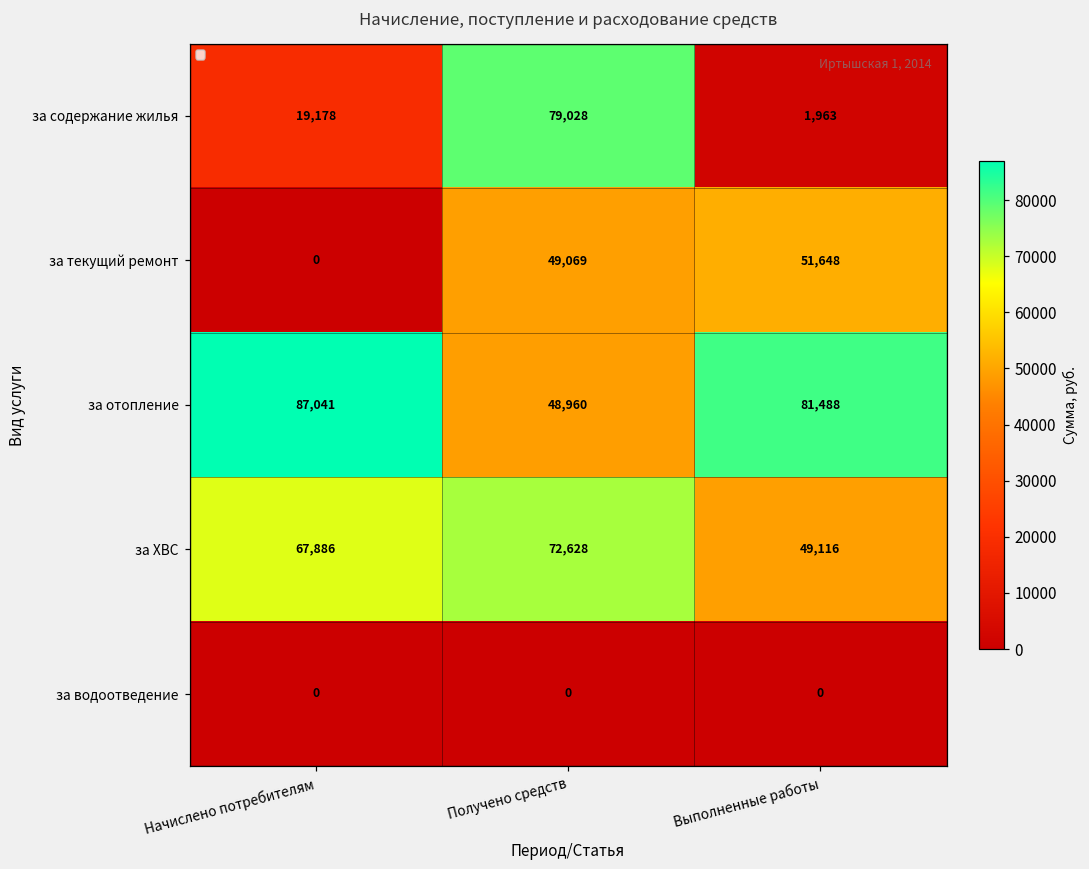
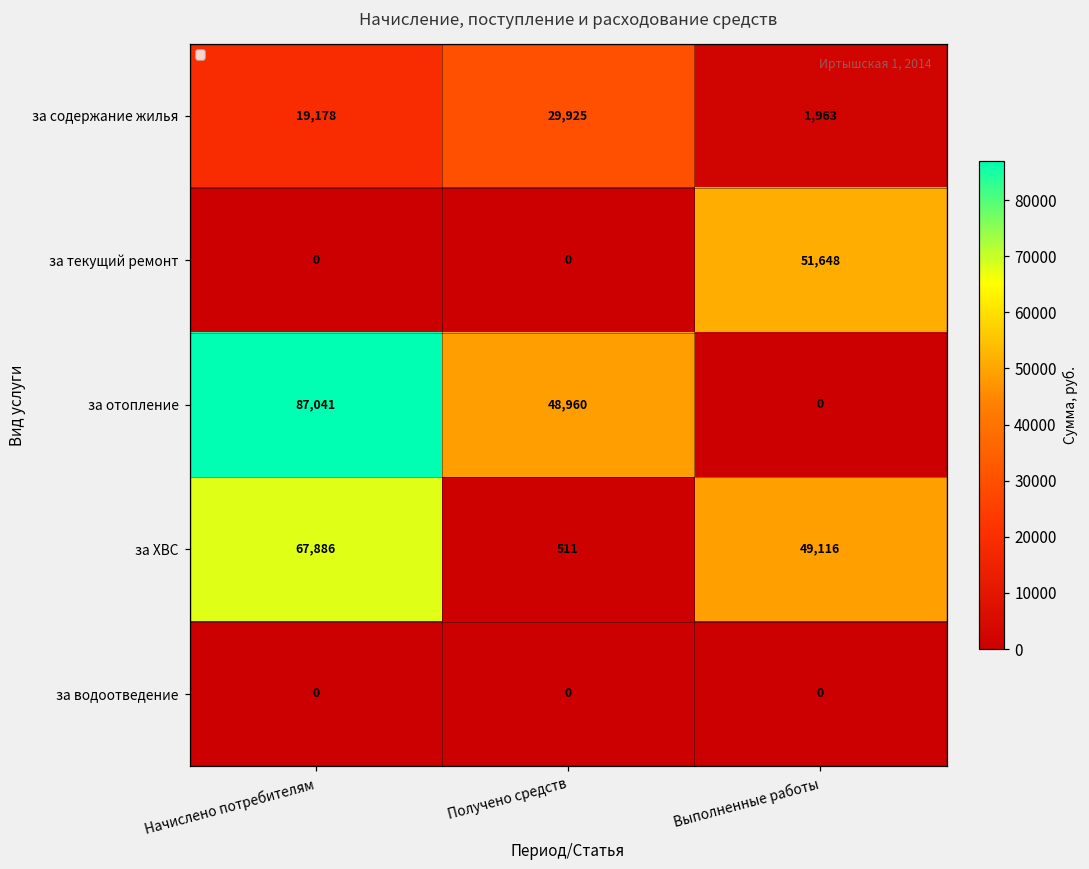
за содержание жилья, Получено средств: 79,028 -> 29,925
за текущий ремонт, Получено средств: 49,069 -> 0
за отопление, Выполненные работы: 81,488 -> 0
за ХВС, Получено средств: 72,628 -> 511
